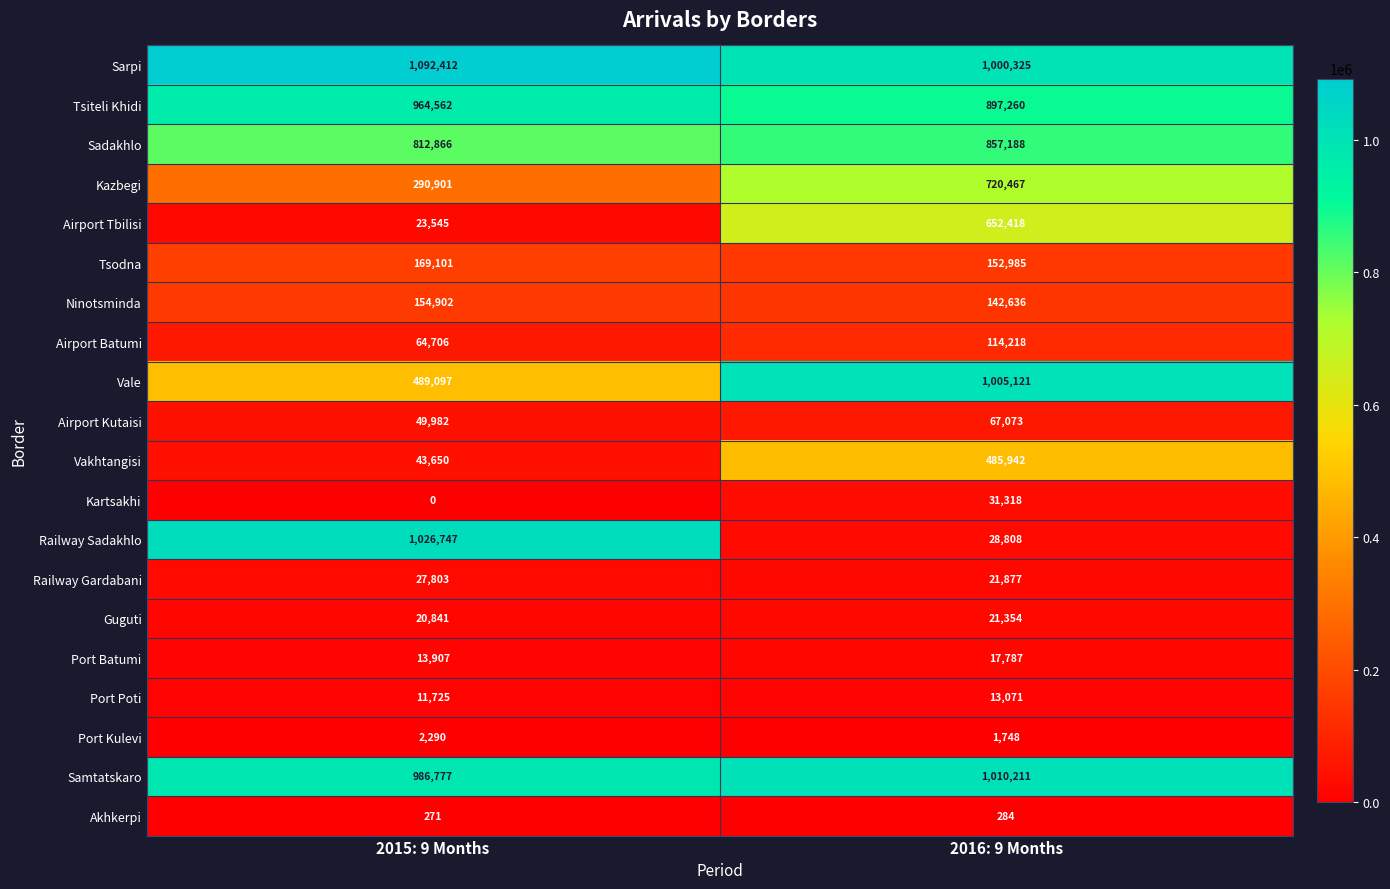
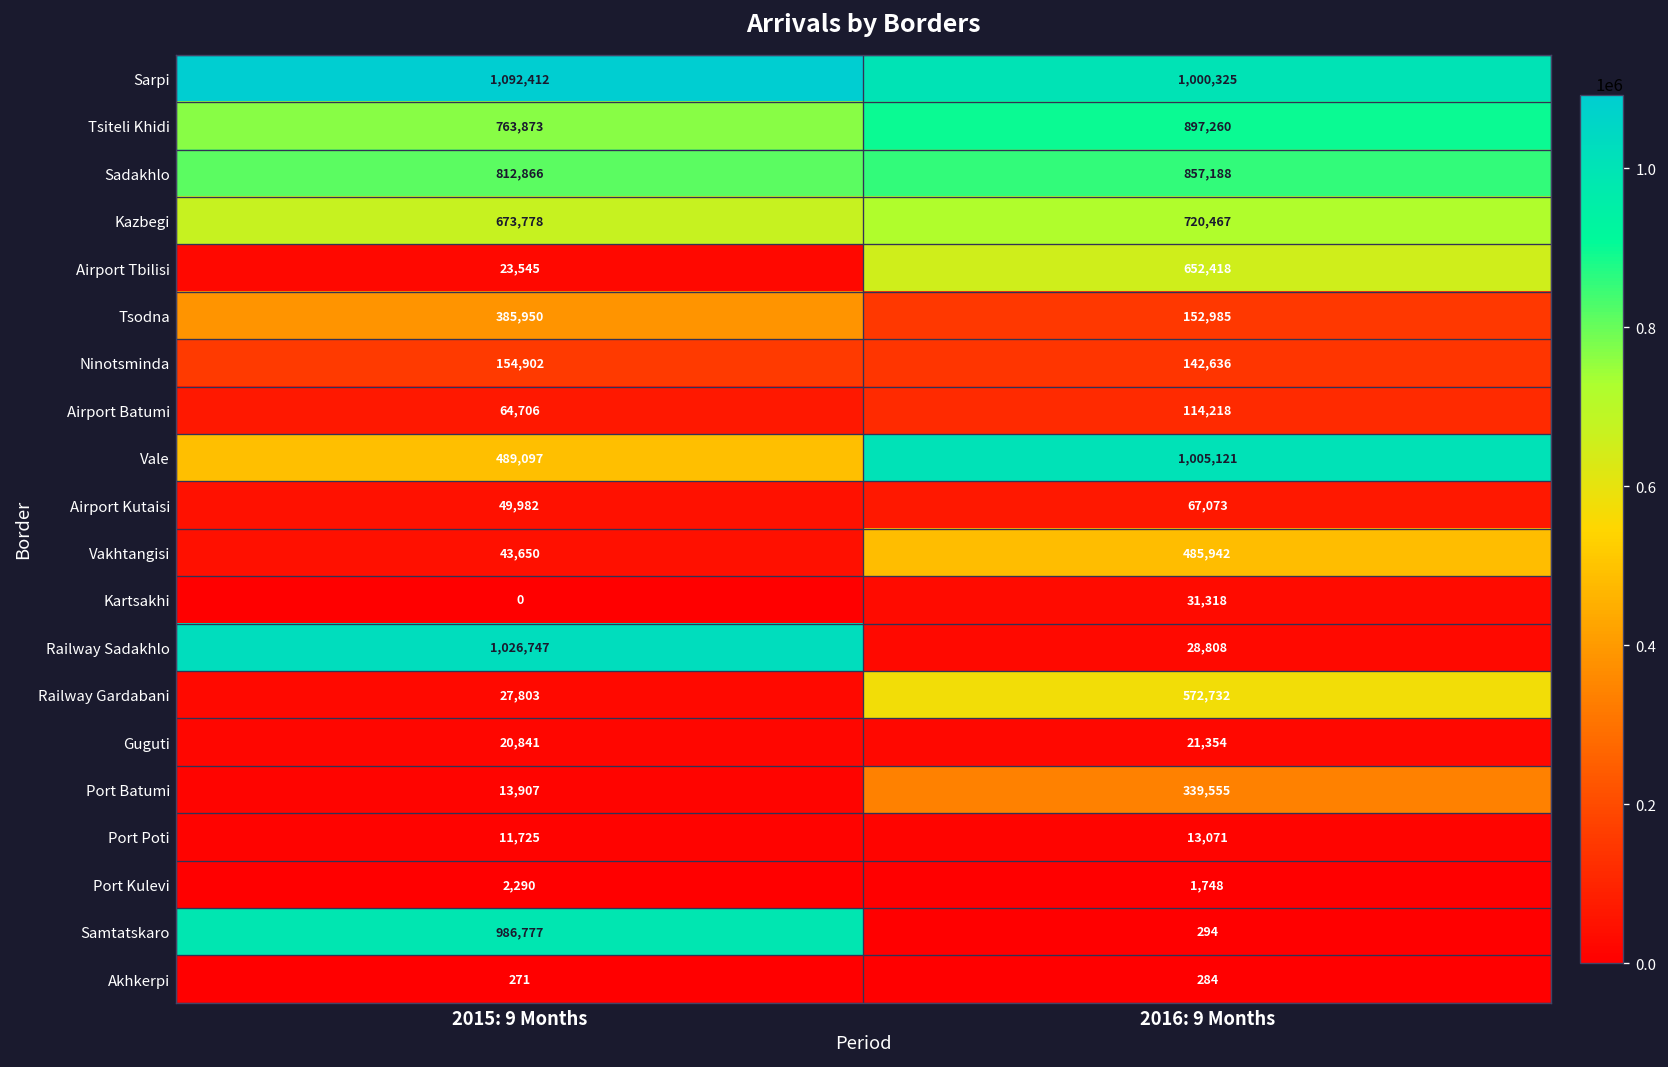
Tsiteli Khidi, 2015: 9 Months: 964,562 -> 763,873
Kazbegi, 2015: 9 Months: 290,901 -> 673,778
Tsodna, 2015: 9 Months: 169,101 -> 385,950
Railway Gardabani, 2016: 9 Months: 21,877 -> 572,732
Port Batumi, 2016: 9 Months: 17,787 -> 339,555
Samtatskaro, 2016: 9 Months: 1,010,211 -> 294
